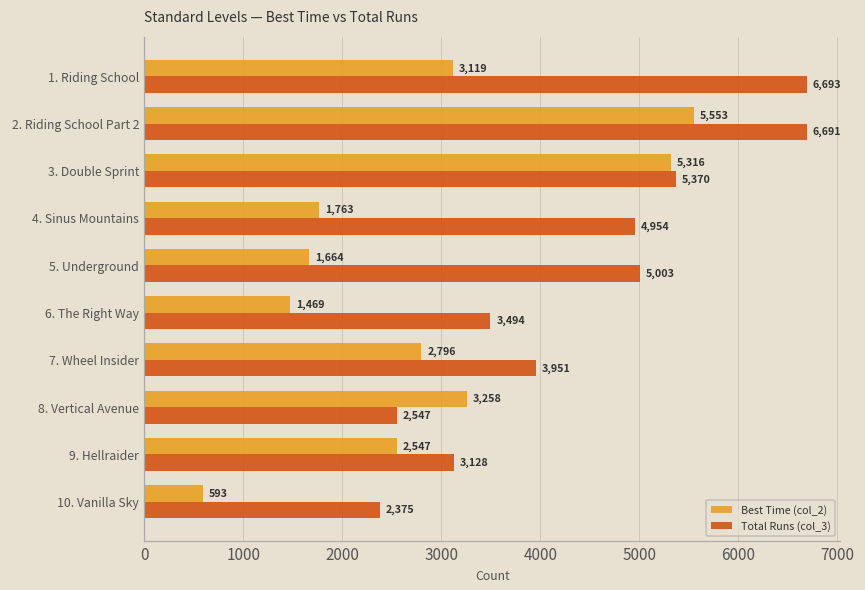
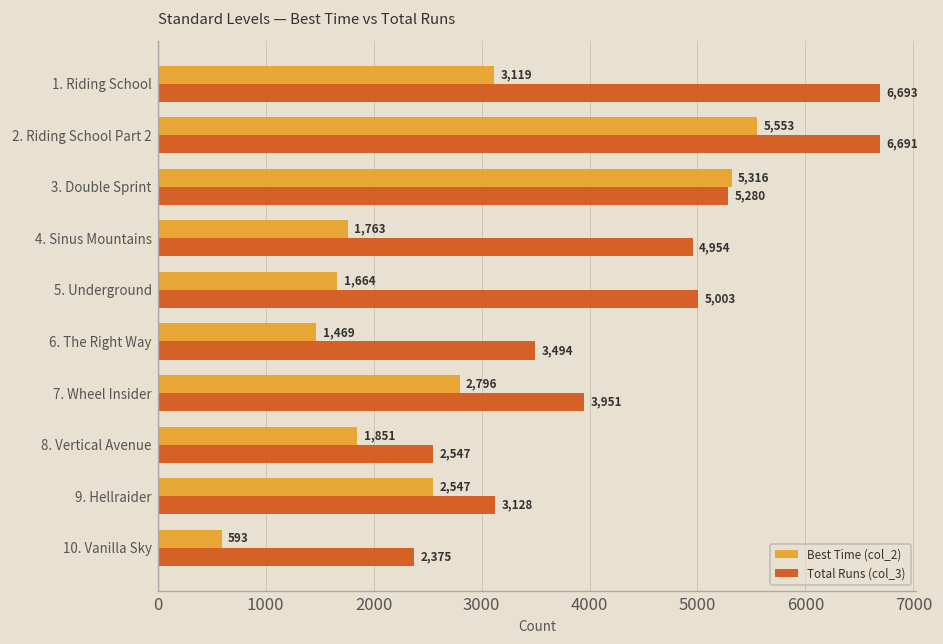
Total Runs (col_3), 3. Double Sprint: 5,370 -> 5,280
Best Time (col_2), 8. Vertical Avenue: 3,258 -> 1,851
